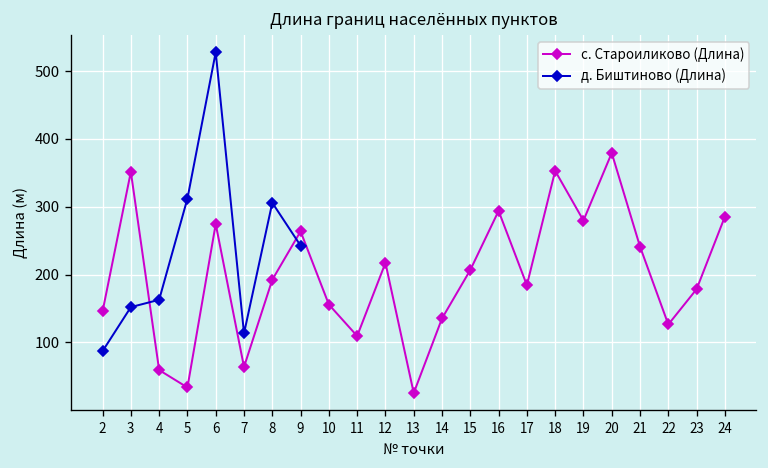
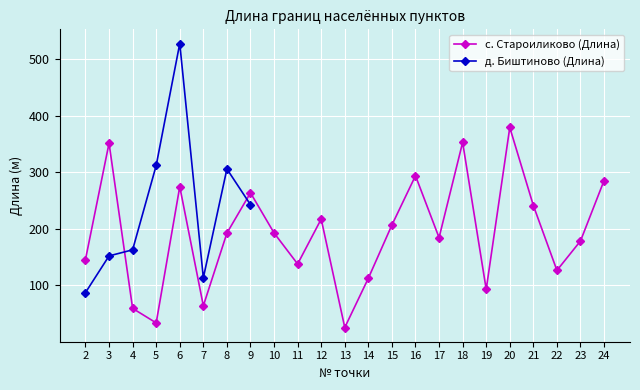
с. Староиликово (Длина), 10: 160 -> 190
с. Староиликово (Длина), 11: 110 -> 140
с. Староиликово (Длина), 14: 140 -> 110
с. Староиликово (Длина), 19: 280 -> 90
